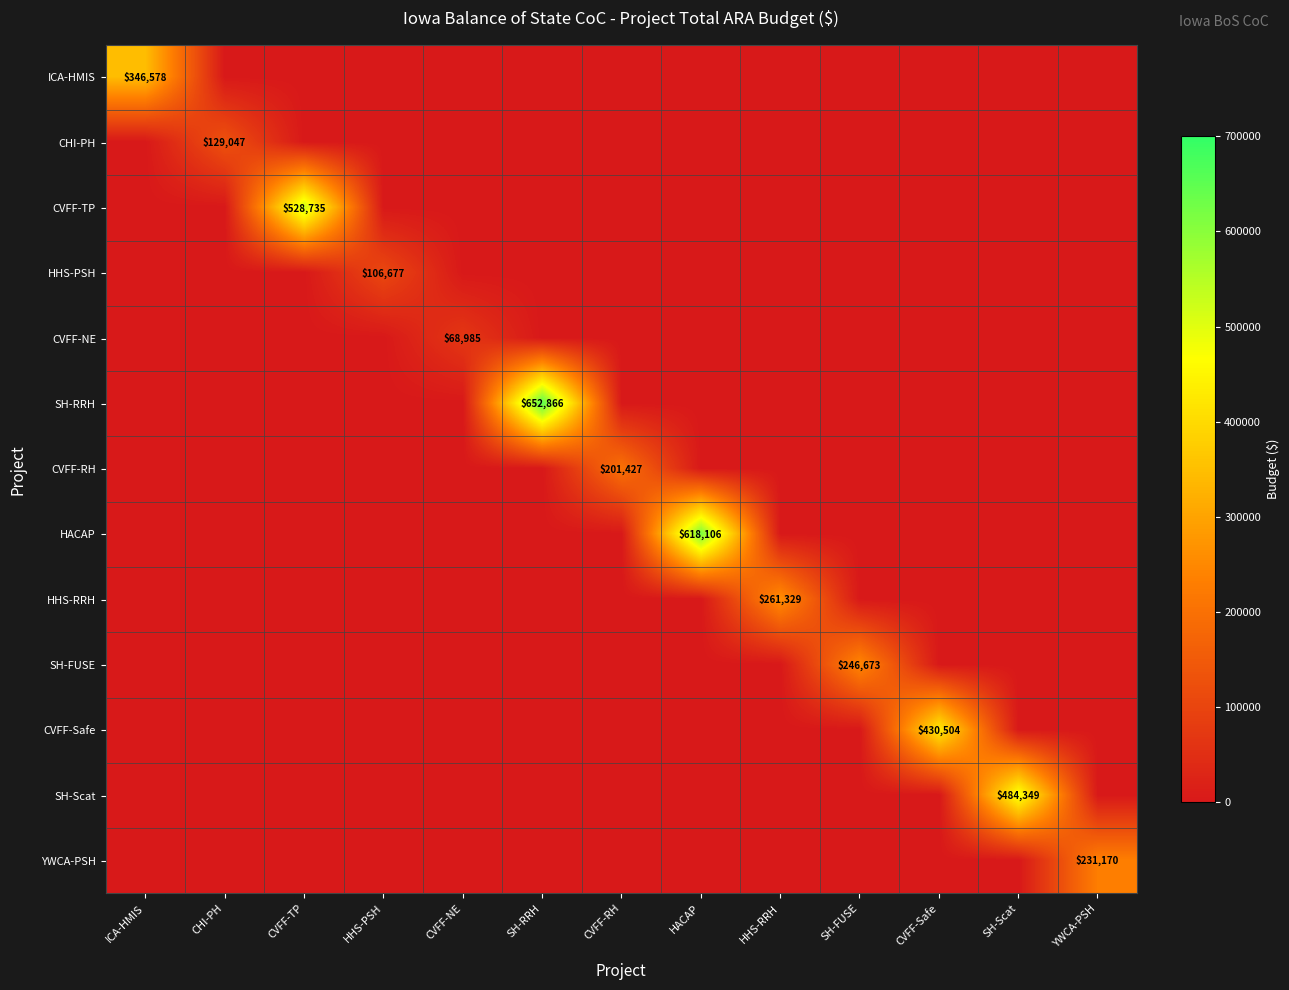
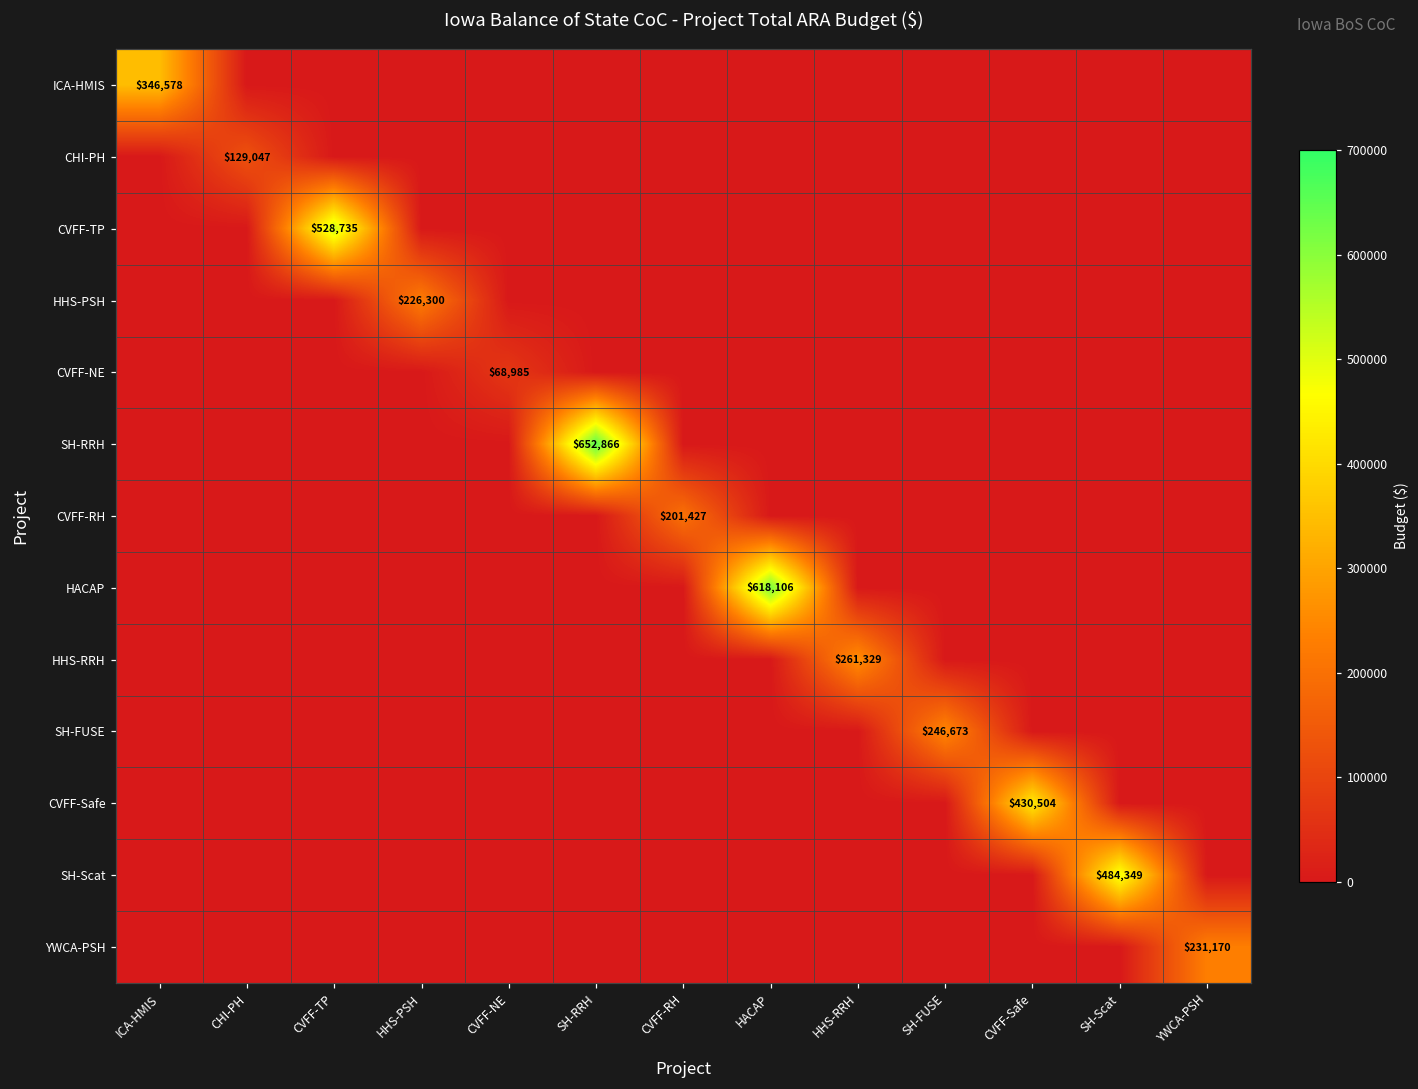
HHS-PSH, HHS-PSH: $106,677 -> $226,300
